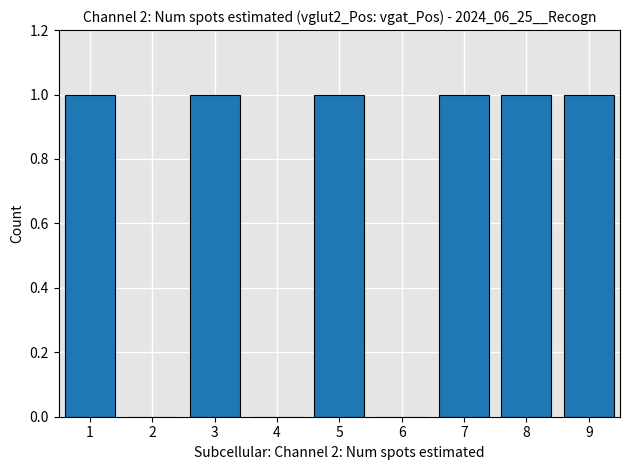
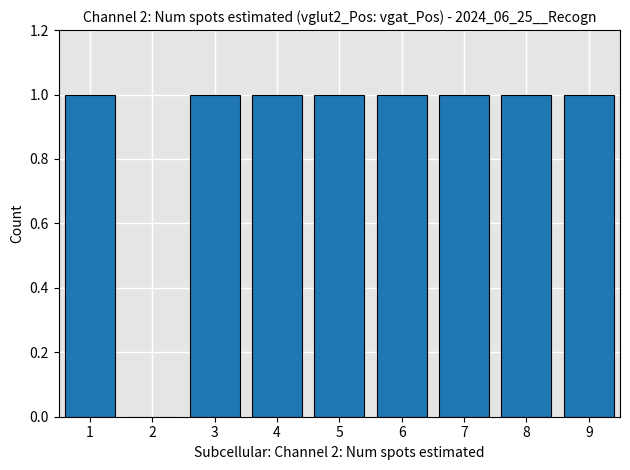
4: 0 -> 1
6: 0 -> 1
